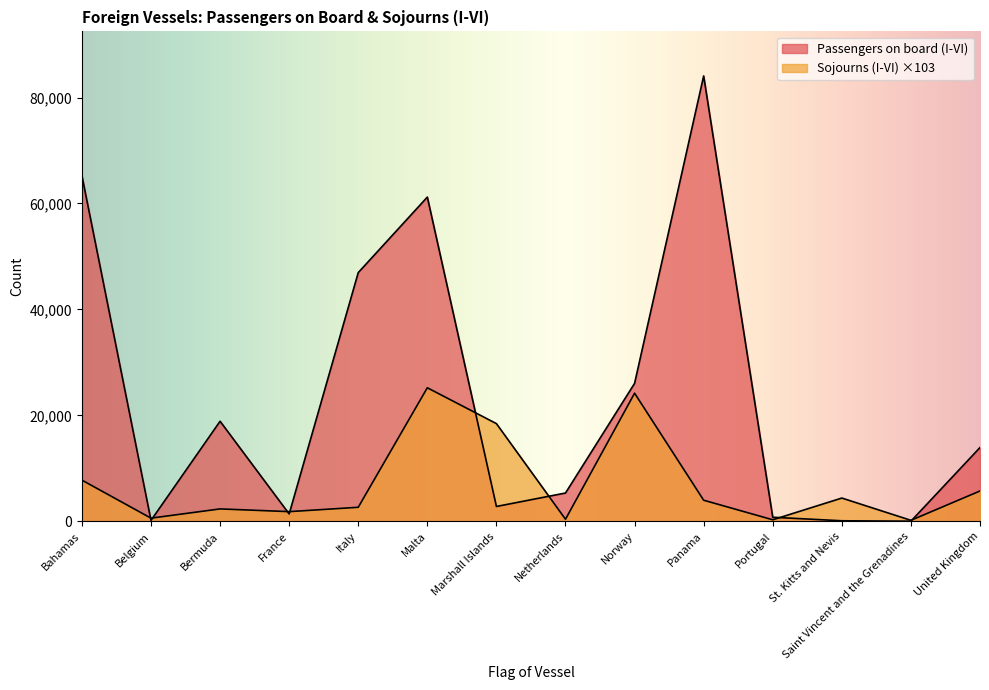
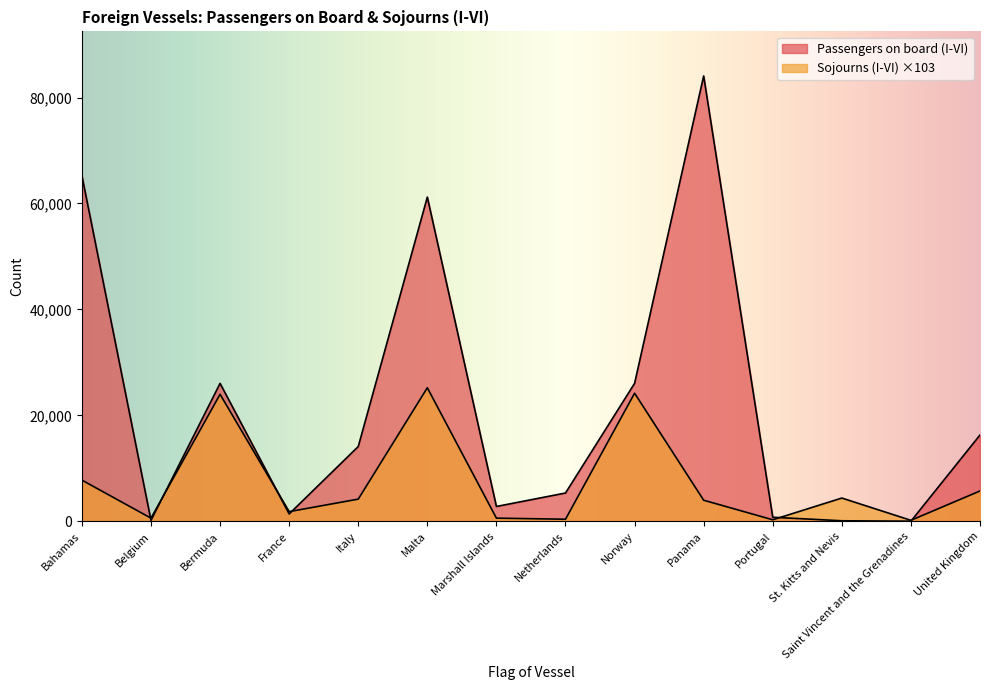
Passengers on board (I-VI), Bermuda: 19,000 -> 26,000
Sojourns (I-VI) ×103, Bermuda: 2,000 -> 24,000
Passengers on board (I-VI), Italy: 47,000 -> 14,000
Sojourns (I-VI) ×103, Italy: 3,000 -> 4,000
Sojourns (I-VI) ×103, Marshall Islands: 18,000 -> 1,000
Passengers on board (I-VI), United Kingdom: 14,000 -> 16,000
